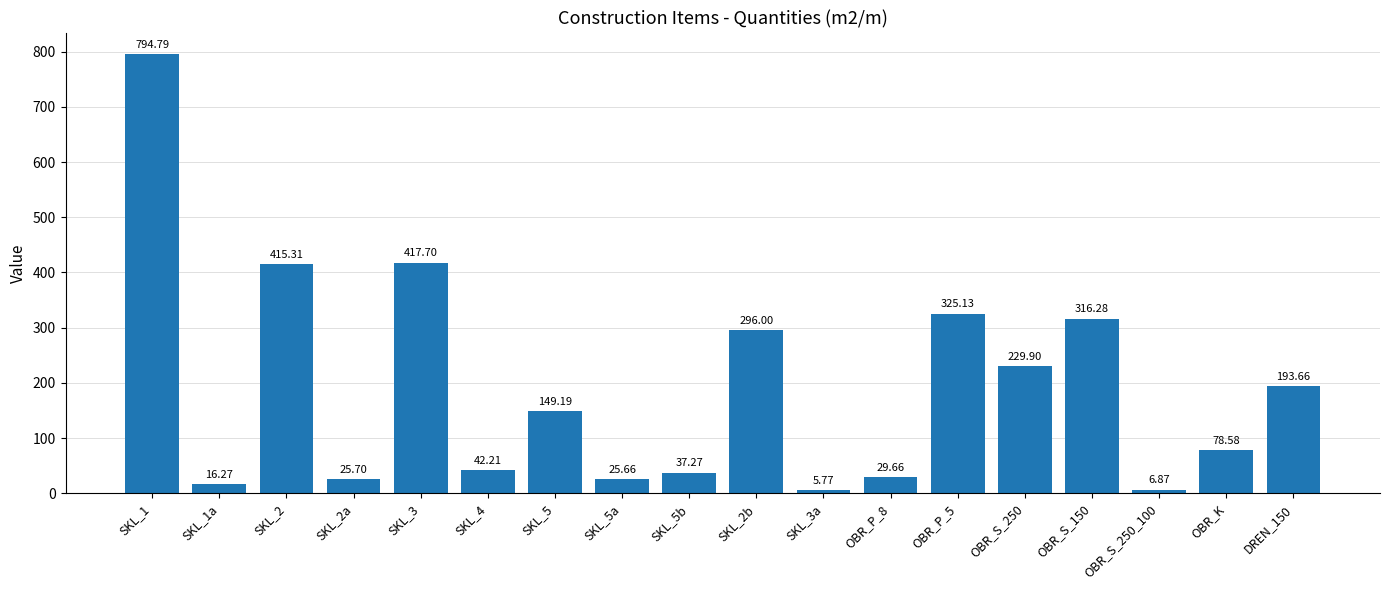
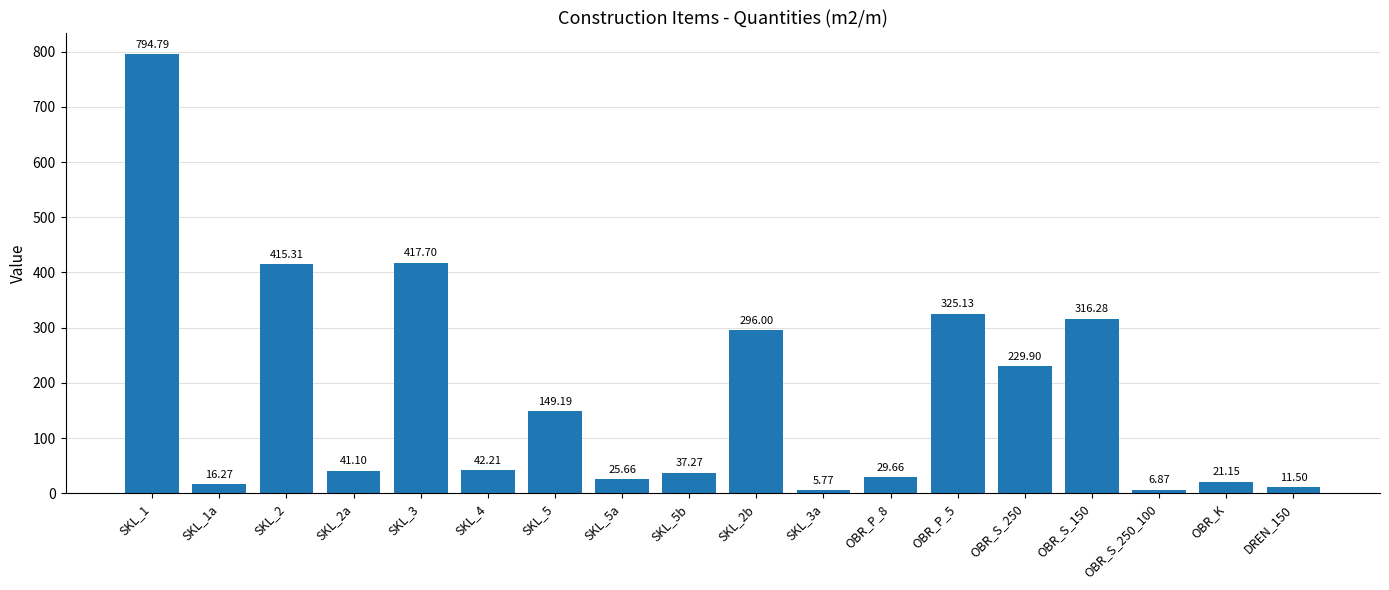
SKL_2a: 25.70 -> 41.10
OBR_K: 78.58 -> 21.15
DREN_150: 193.66 -> 11.50
